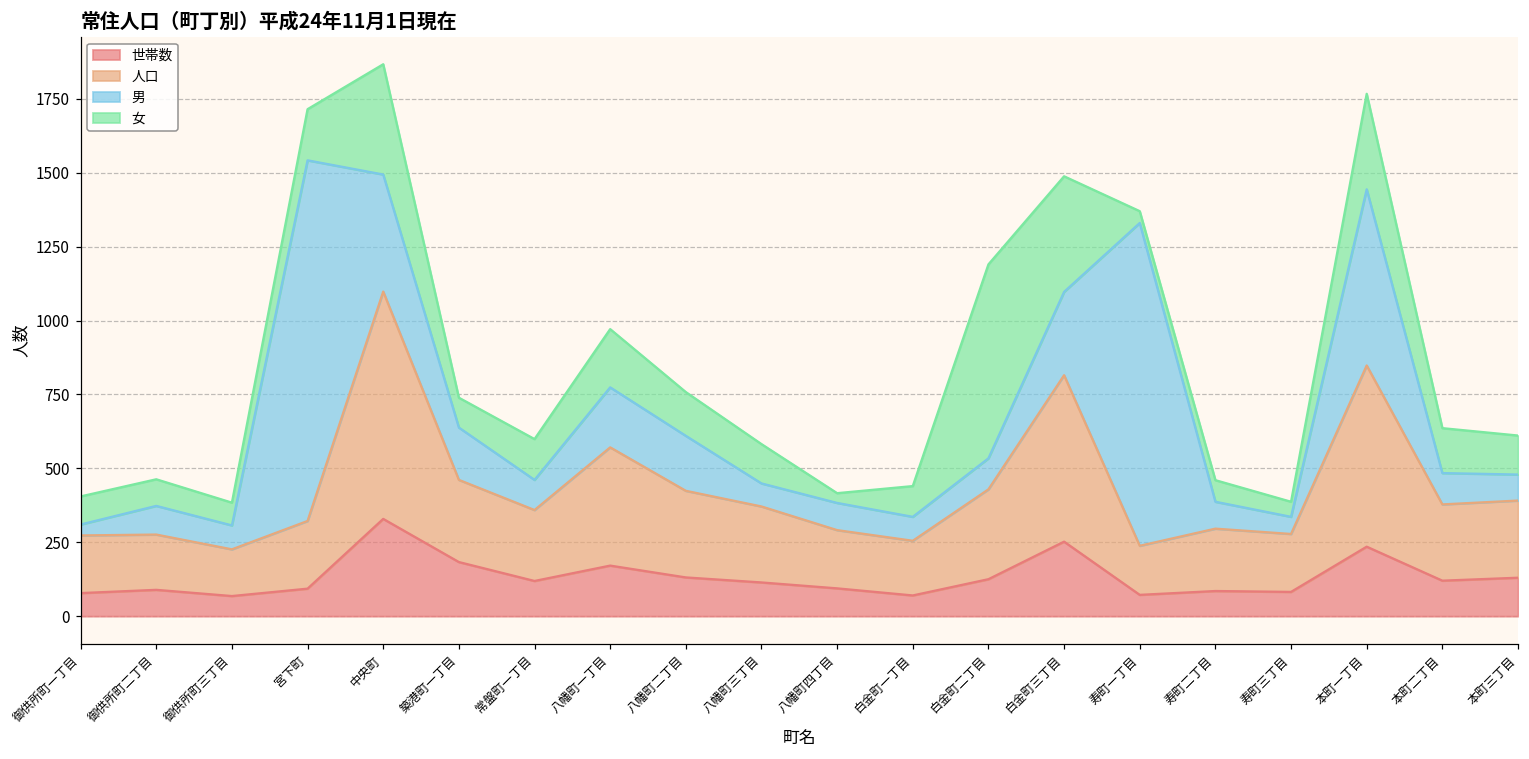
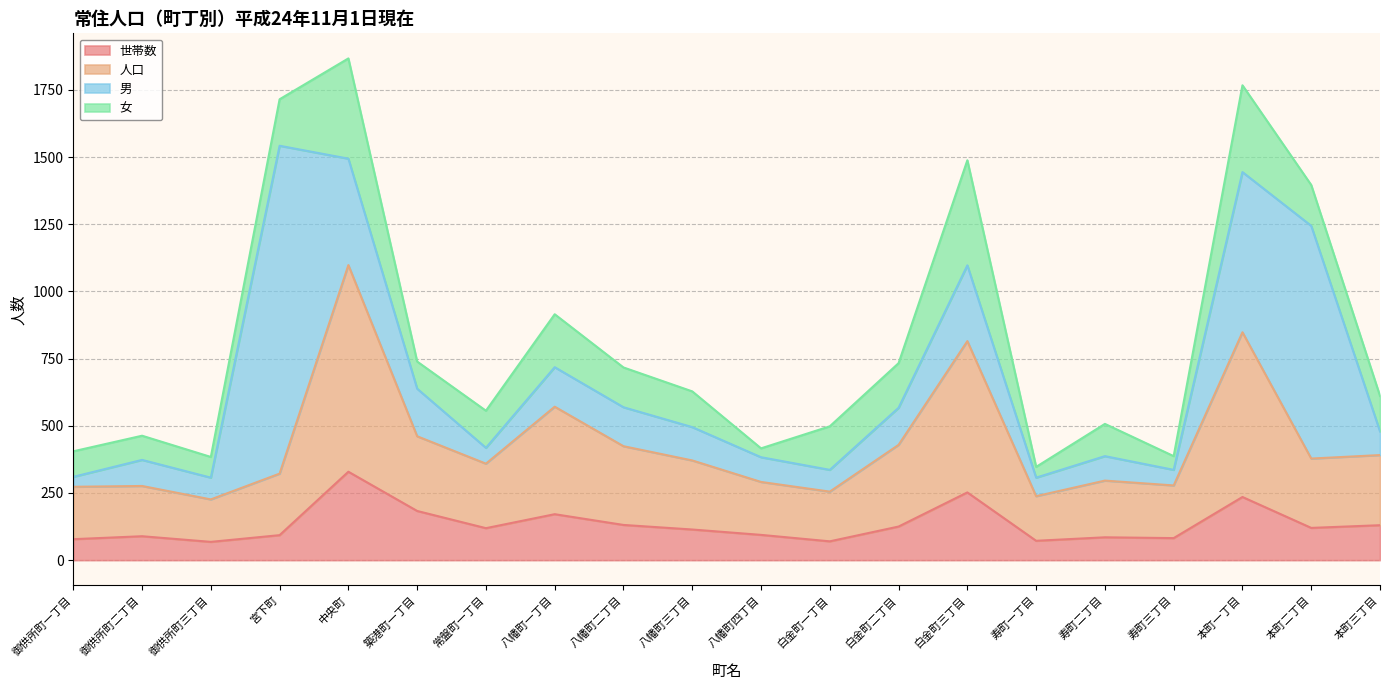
男, 常盤町一丁目: 100 -> 60
男, 八幡町一丁目: 200 -> 150
男, 八幡町二丁目: 190 -> 150
男, 八幡町三丁目: 80 -> 120
女, 白金町一丁目: 100 -> 160
男, 白金町二丁目: 110 -> 140
女, 白金町二丁目: 660 -> 170
男, 寿町一丁目: 1090 -> 70
女, 寿町二丁目: 70 -> 120
男, 本町二丁目: 110 -> 870
